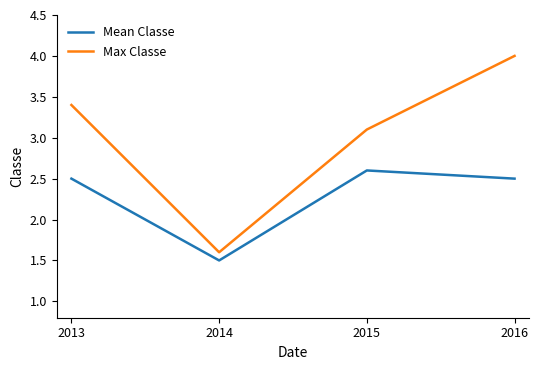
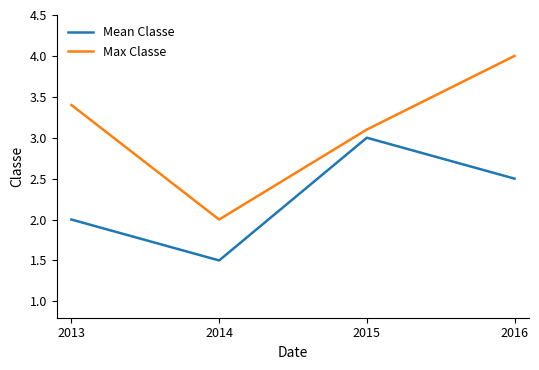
Mean Classe, 2013: 2.5 -> 2.0
Max Classe, 2014: 1.6 -> 2.0
Mean Classe, 2015: 2.6 -> 3.0
